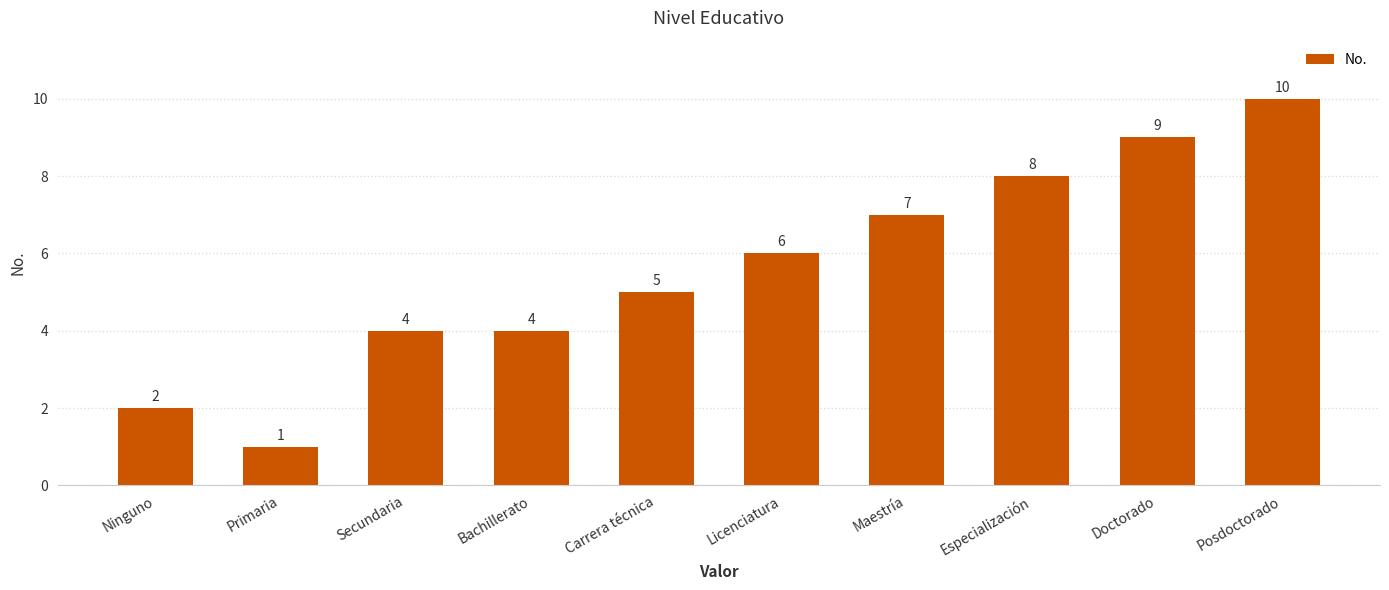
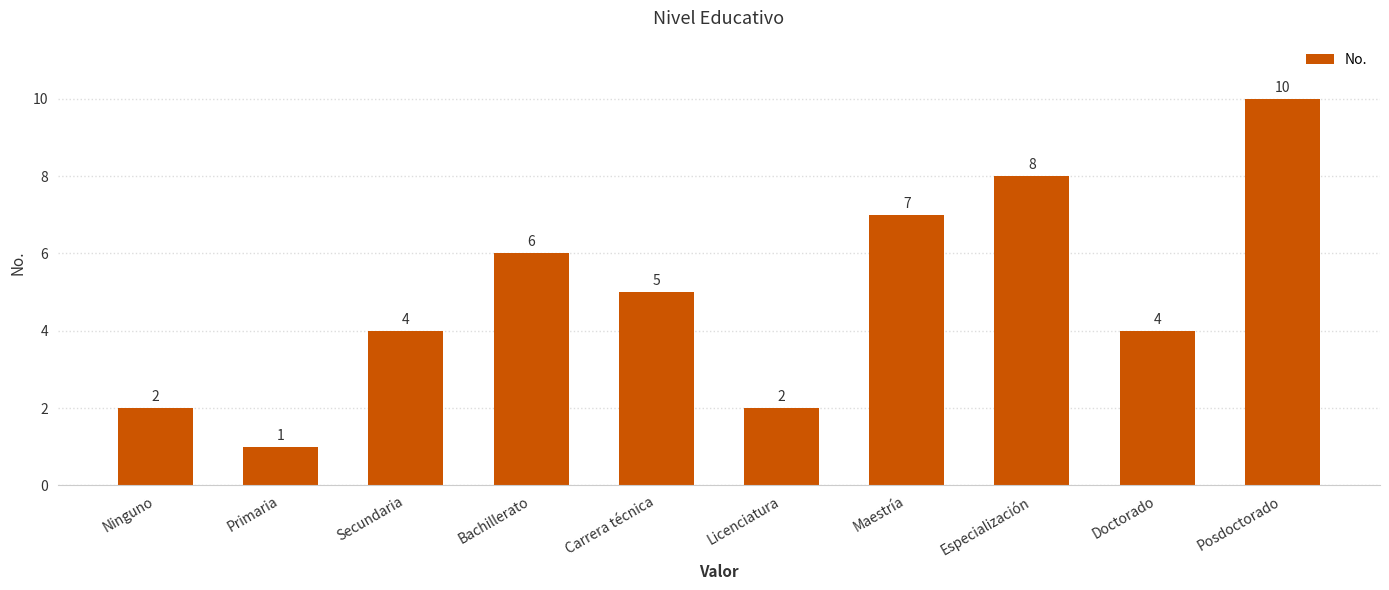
Bachillerato: 4 -> 6
Licenciatura: 6 -> 2
Doctorado: 9 -> 4
